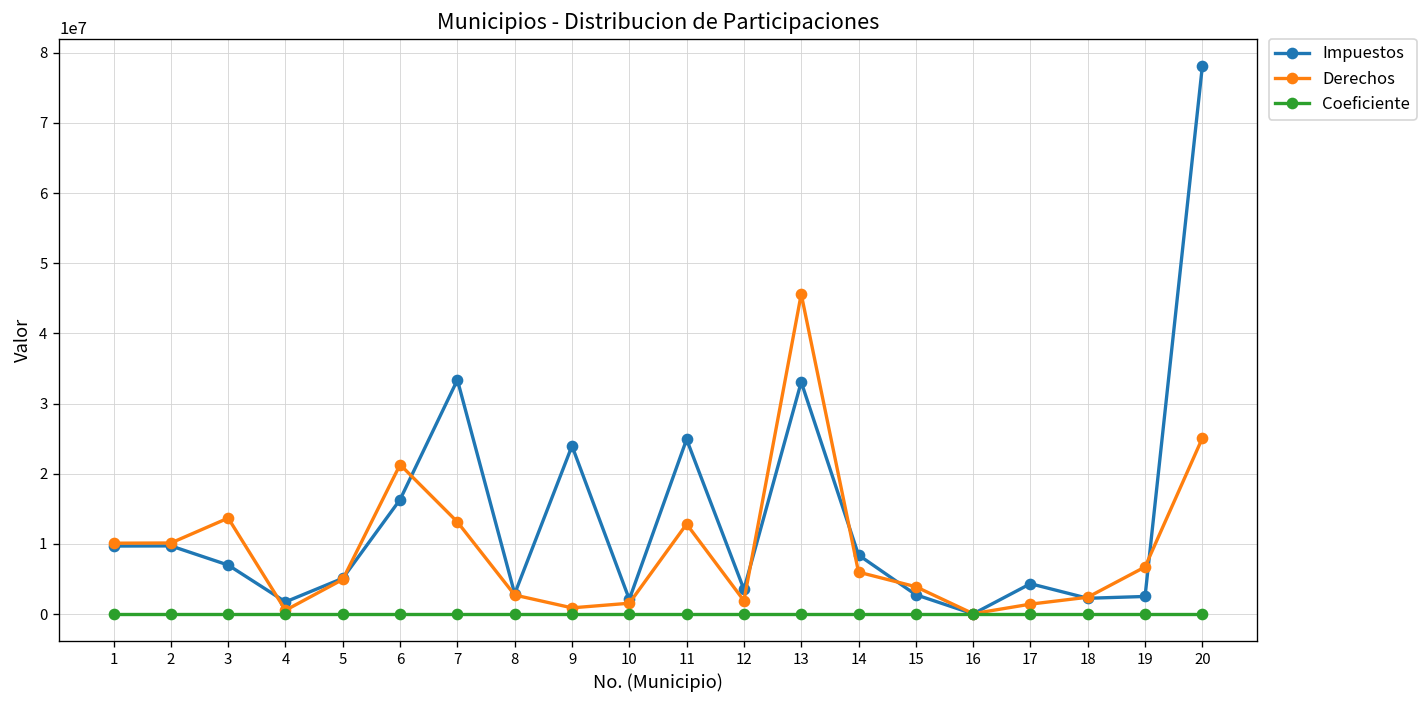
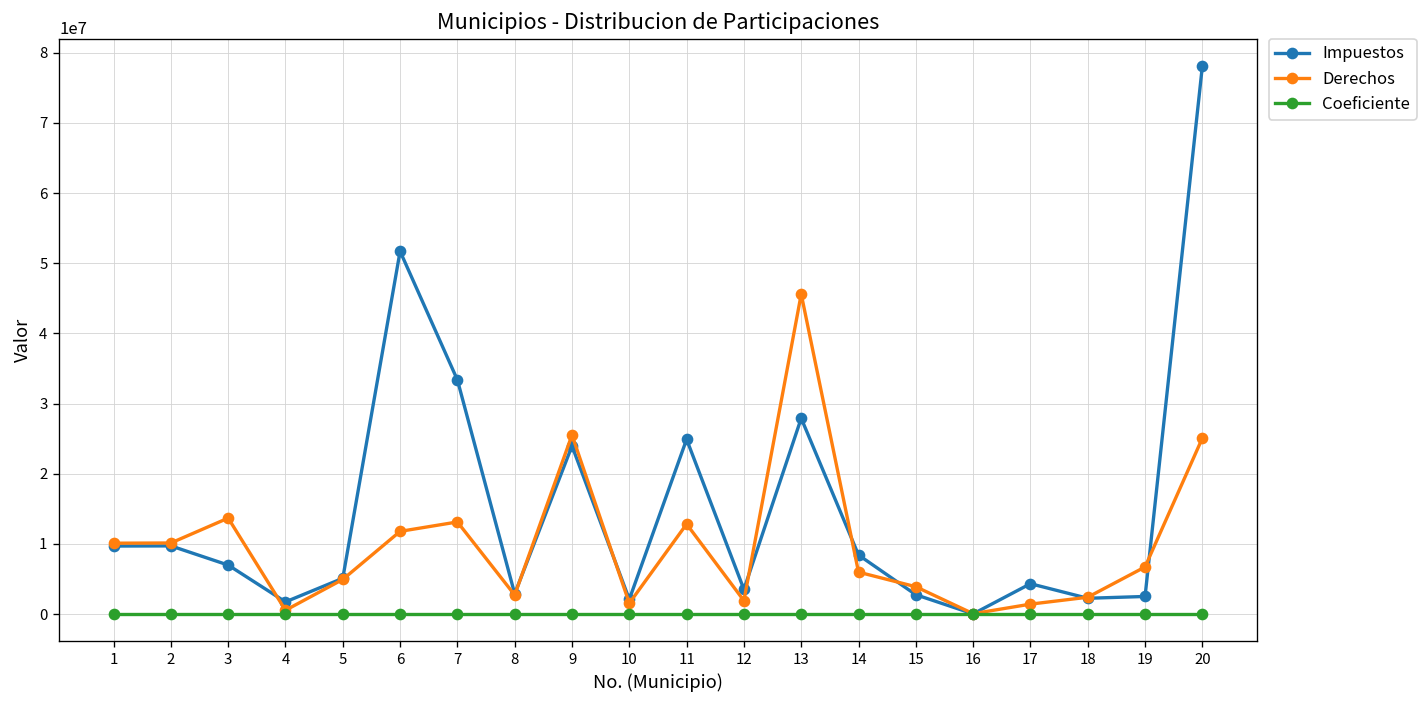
Impuestos, 6: 16000000 -> 52000000
Derechos, 6: 21000000 -> 12000000
Derechos, 9: 1000000 -> 26000000
Impuestos, 13: 33000000 -> 28000000
